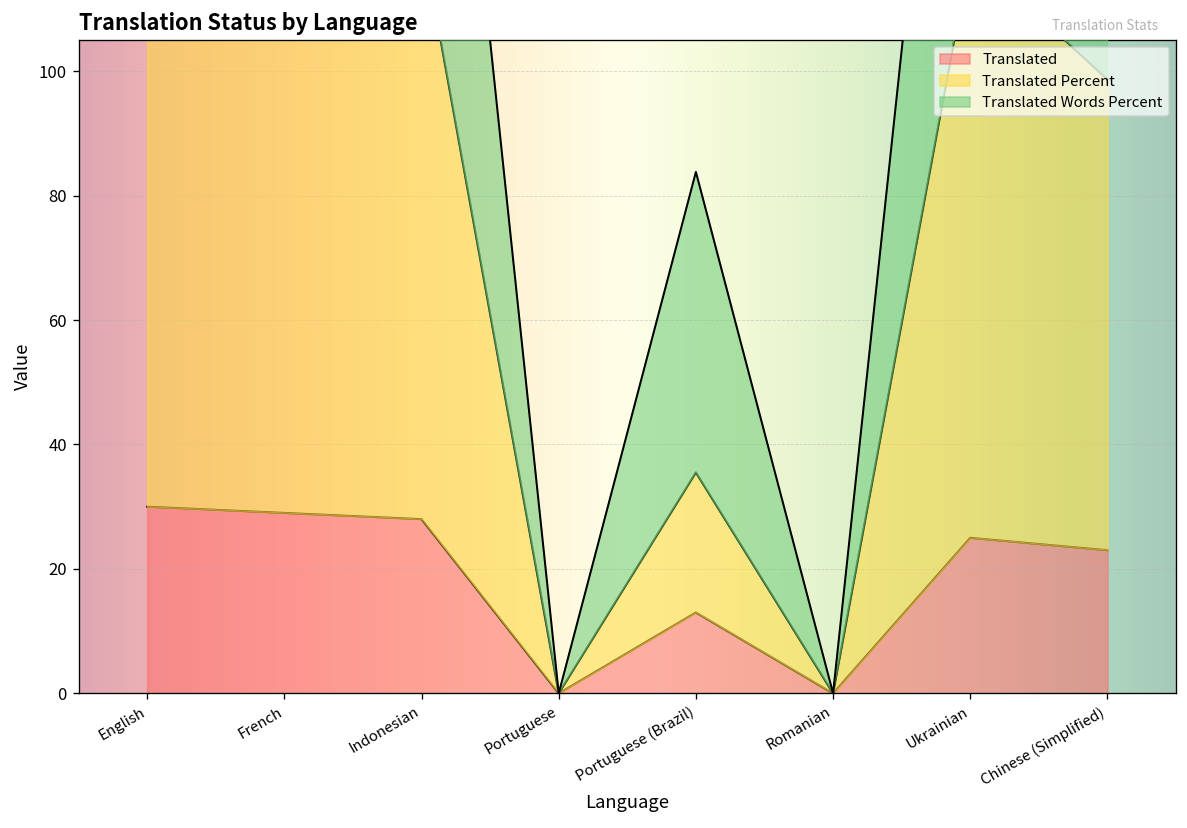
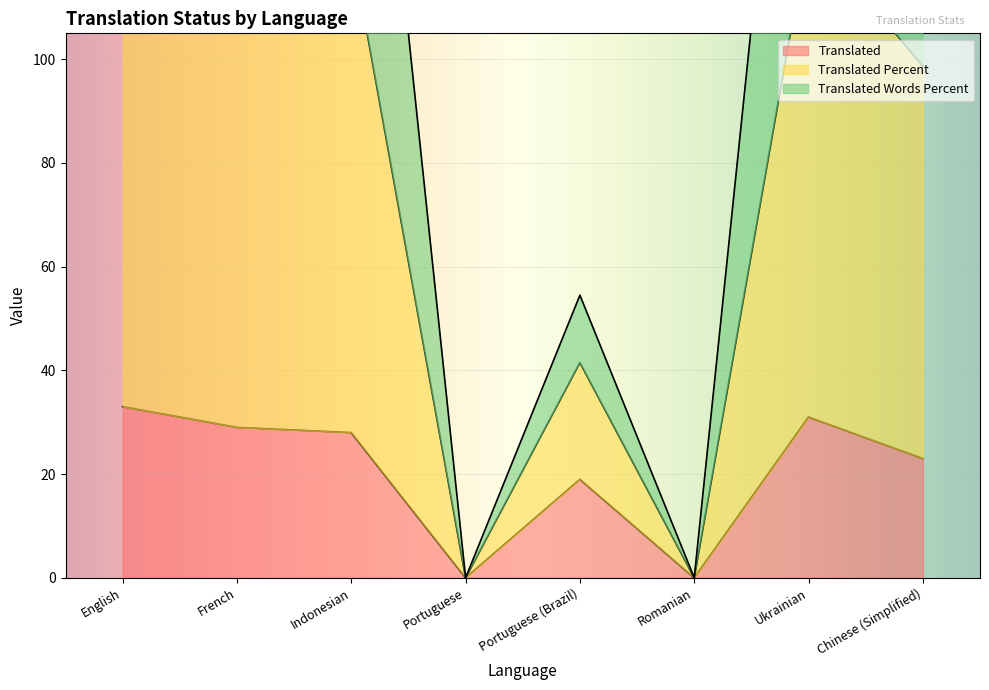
Translated, English: 30 -> 33
Translated, Portuguese (Brazil): 13 -> 19
Translated Words Percent, Portuguese (Brazil): 48 -> 13
Translated, Ukrainian: 25 -> 31
